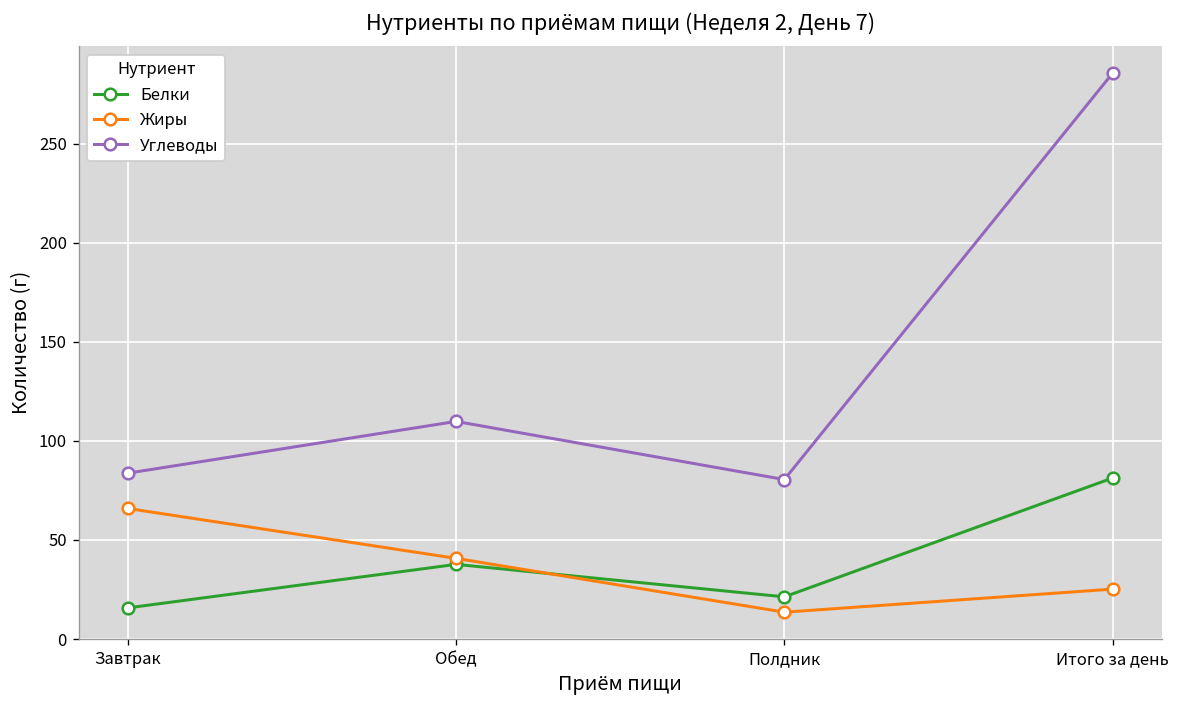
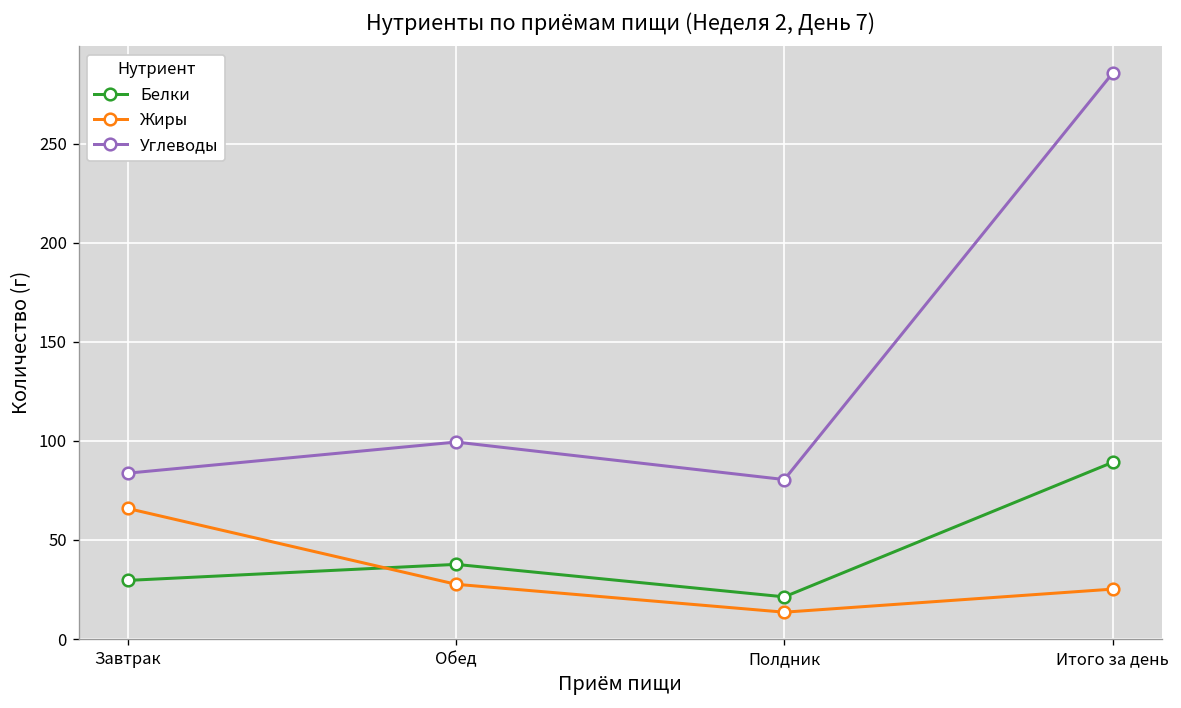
Белки, Завтрак: 16 -> 30
Жиры, Обед: 41 -> 28
Углеводы, Обед: 110 -> 99
Белки, Итого за день: 81 -> 89
